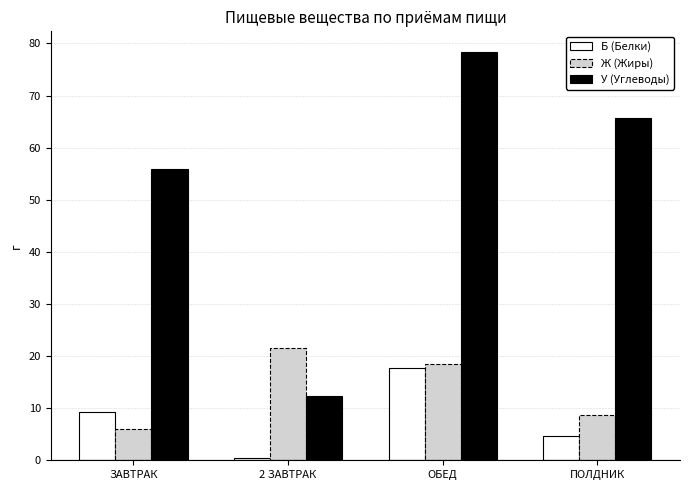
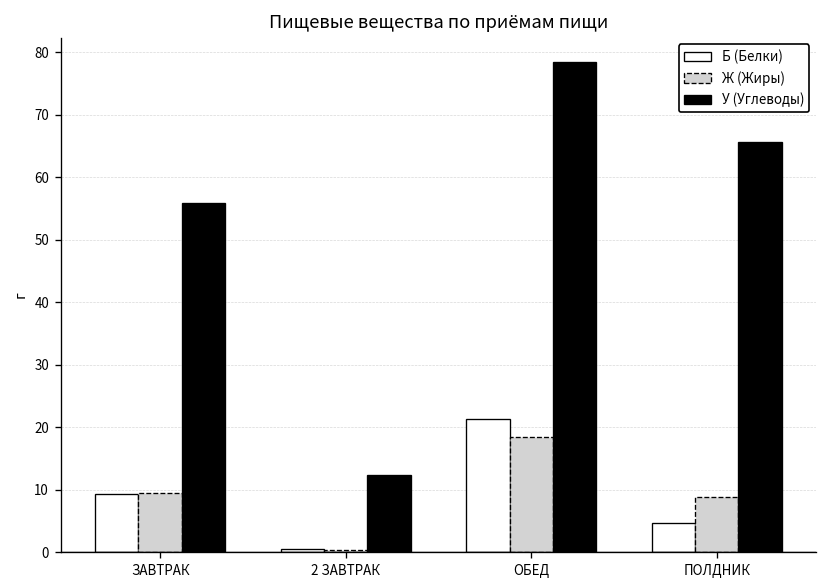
Ж (Жиры), ЗАВТРАК: 6 -> 10
Ж (Жиры), 2 ЗАВТРАК: 22 -> 0
Б (Белки), ОБЕД: 18 -> 21
